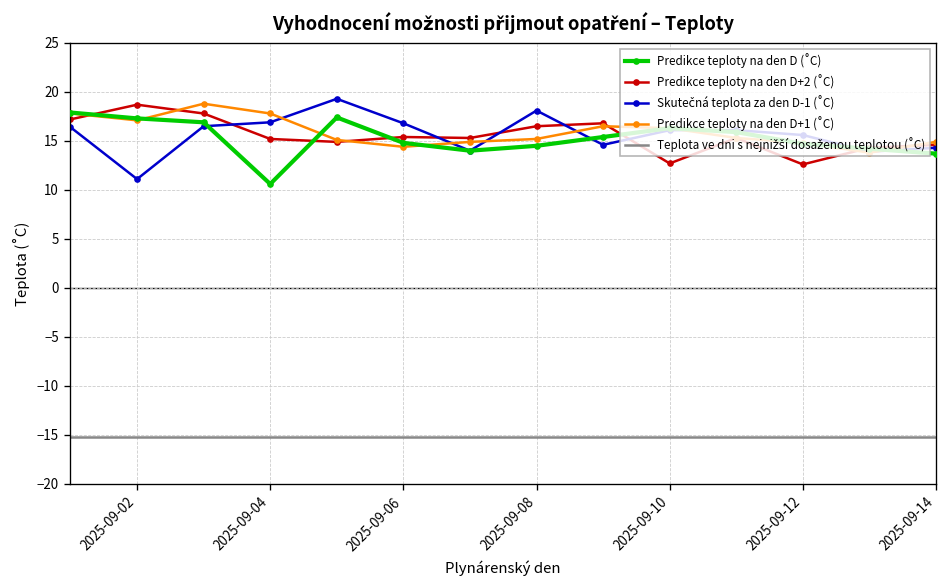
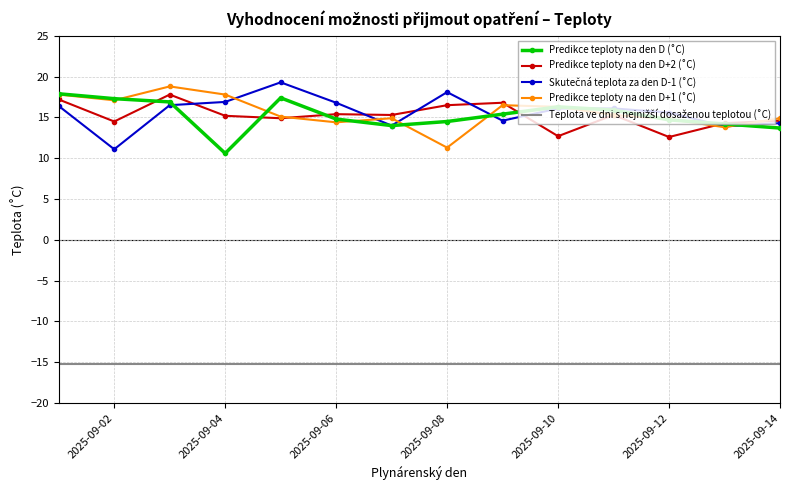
Predikce teploty na den D+2 (˚C), 2025-09-02: 19 -> 15
Predikce teploty na den D+1 (˚C), 2025-09-08: 15 -> 11
